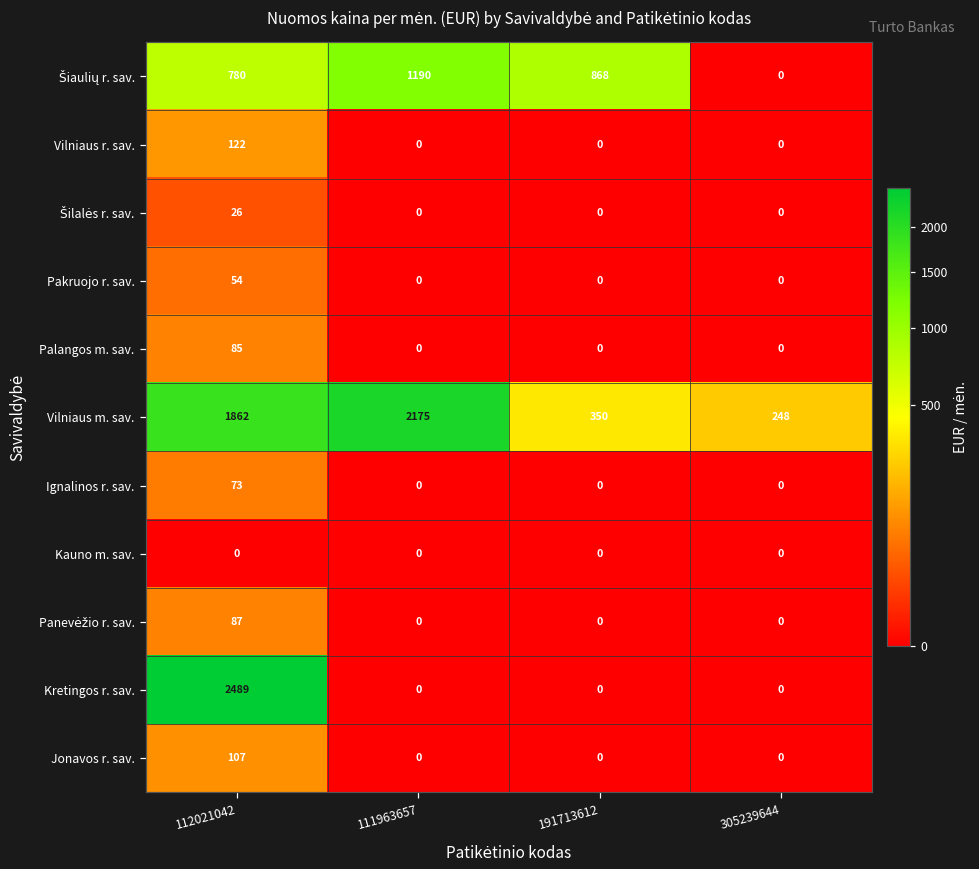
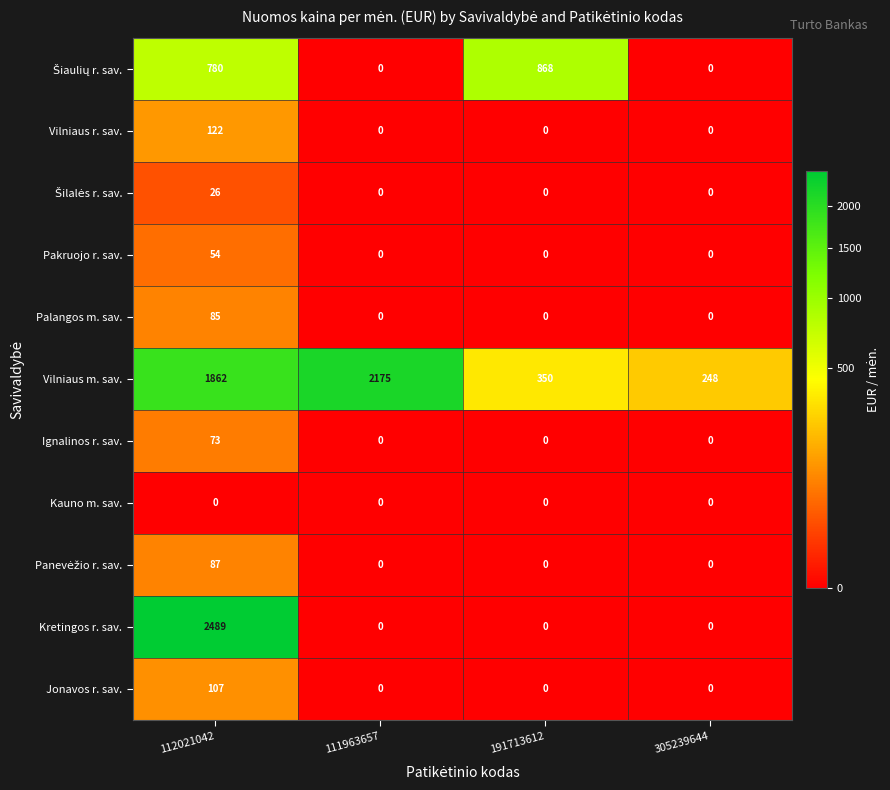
Šiaulių r. sav., 111963657: 1190 -> 0
